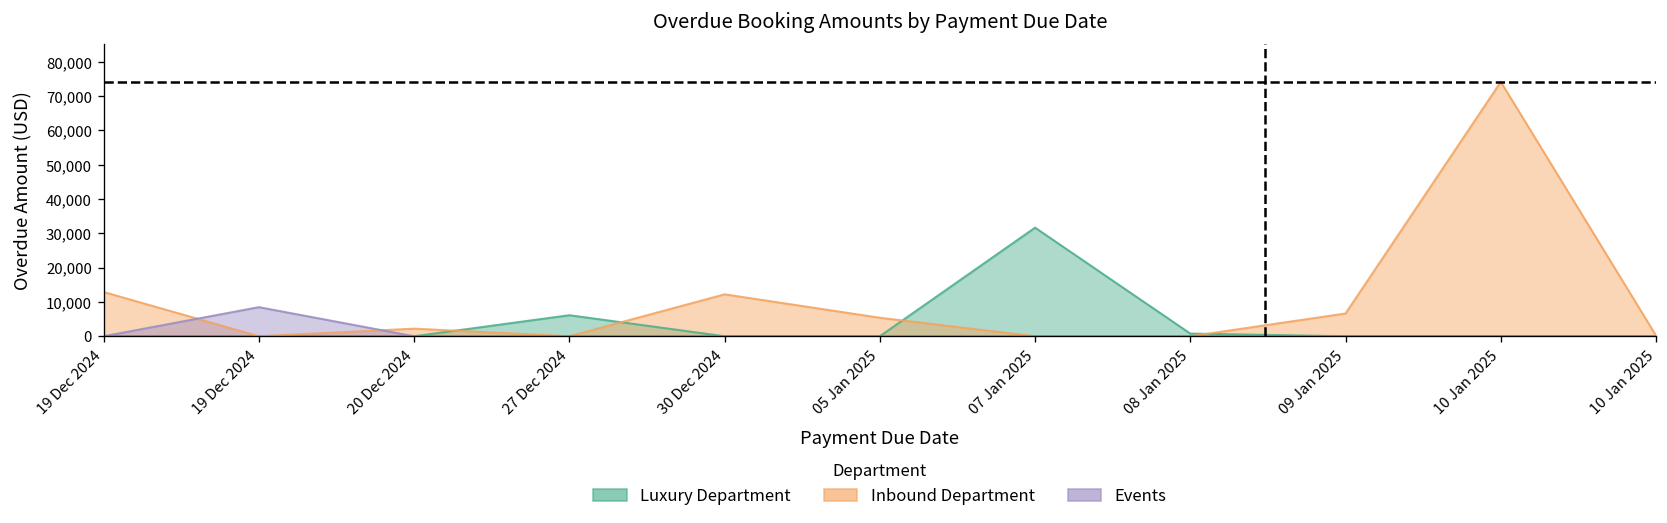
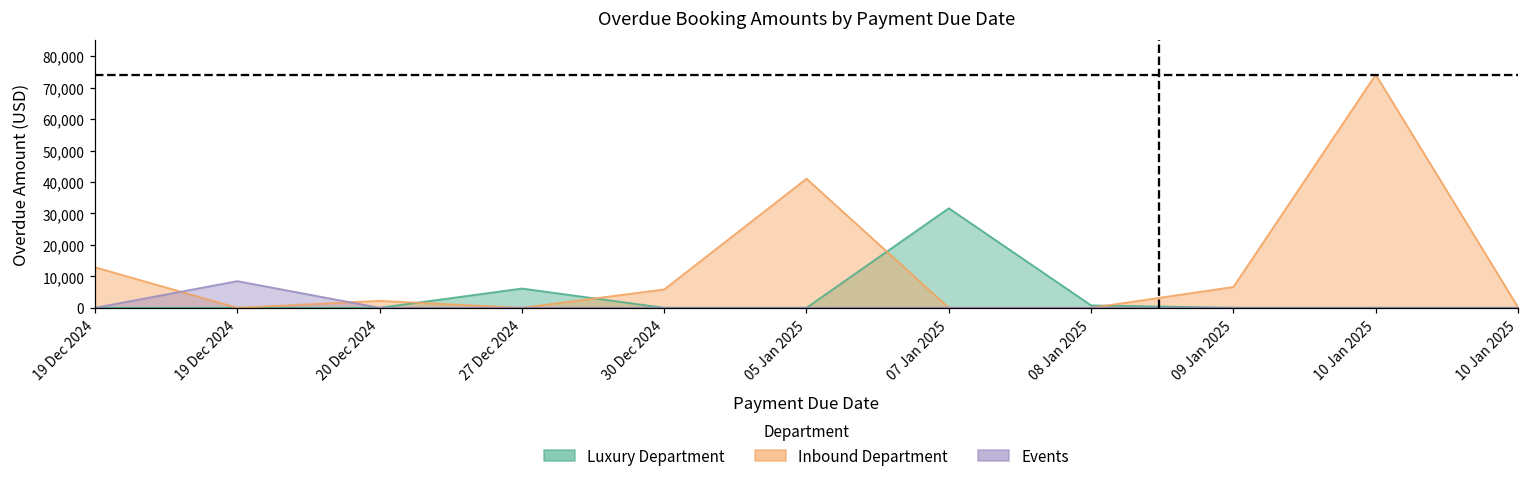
Inbound Department, 30 Dec 2024: 12,000 -> 6,000
Inbound Department, 05 Jan 2025: 5,000 -> 41,000
